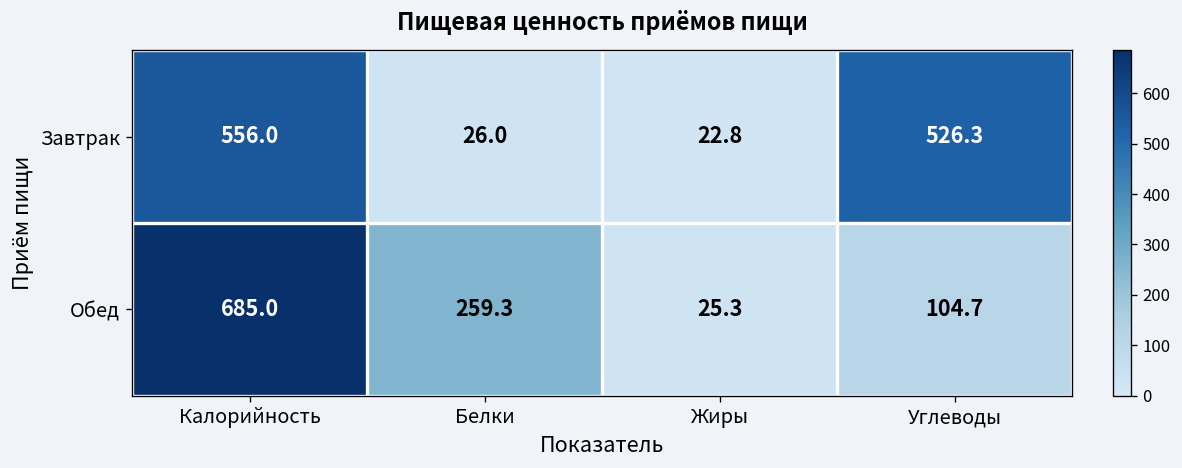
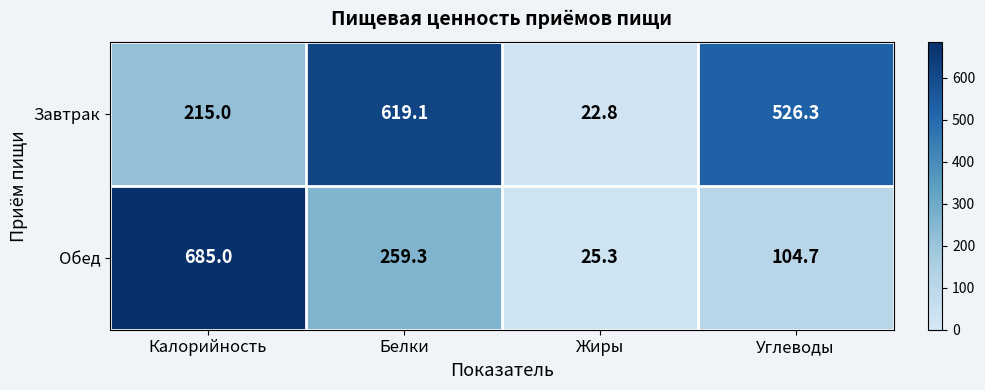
Завтрак, Калорийность: 556.0 -> 215.0
Завтрак, Белки: 26.0 -> 619.1
